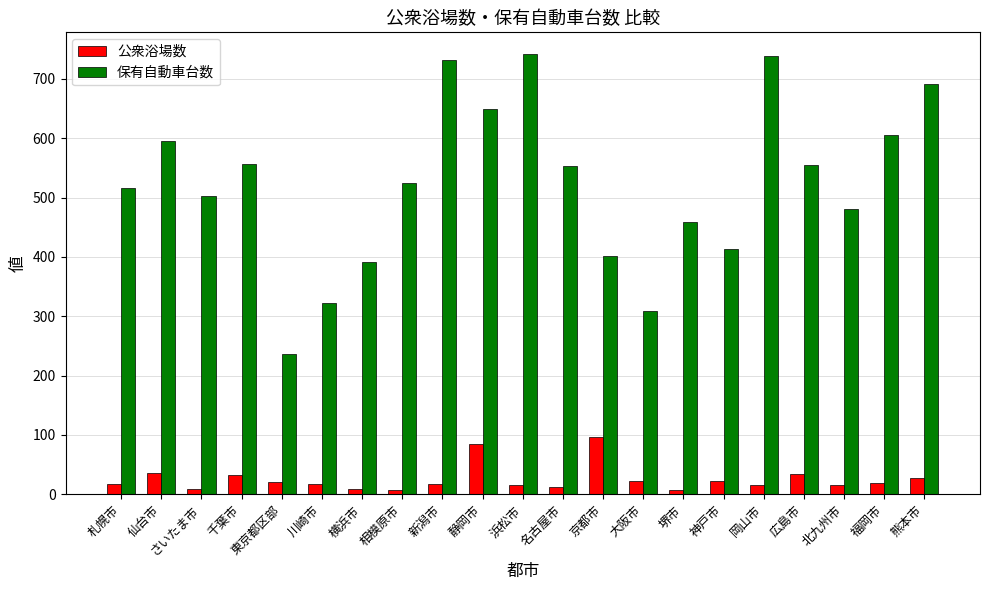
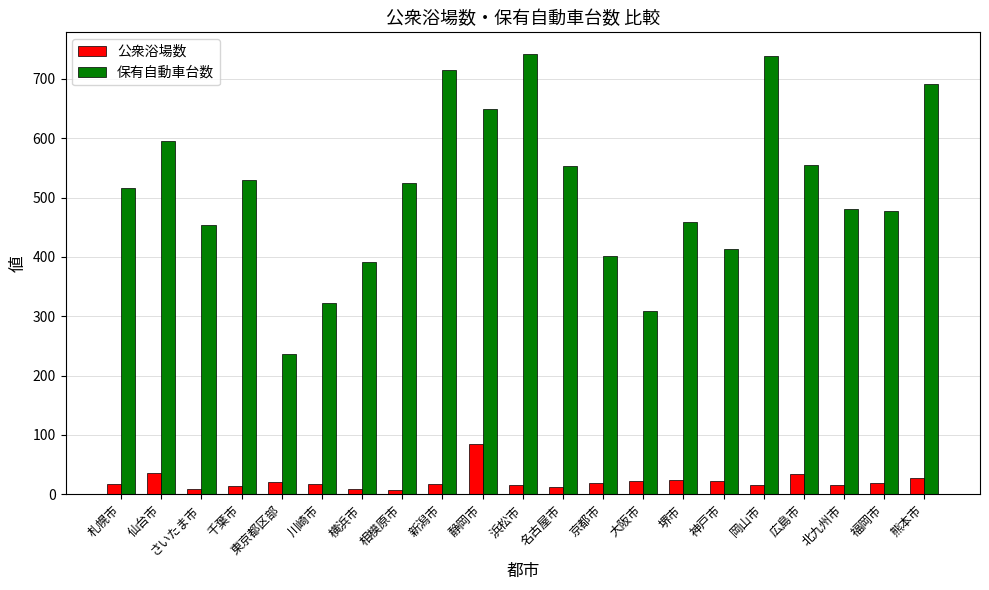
保有自動車台数, さいたま市: 500 -> 450
公衆浴場数, 千葉市: 30 -> 10
保有自動車台数, 千葉市: 560 -> 530
保有自動車台数, 新潟市: 730 -> 710
公衆浴場数, 京都市: 100 -> 20
公衆浴場数, 堺市: 10 -> 20
保有自動車台数, 福岡市: 610 -> 480
